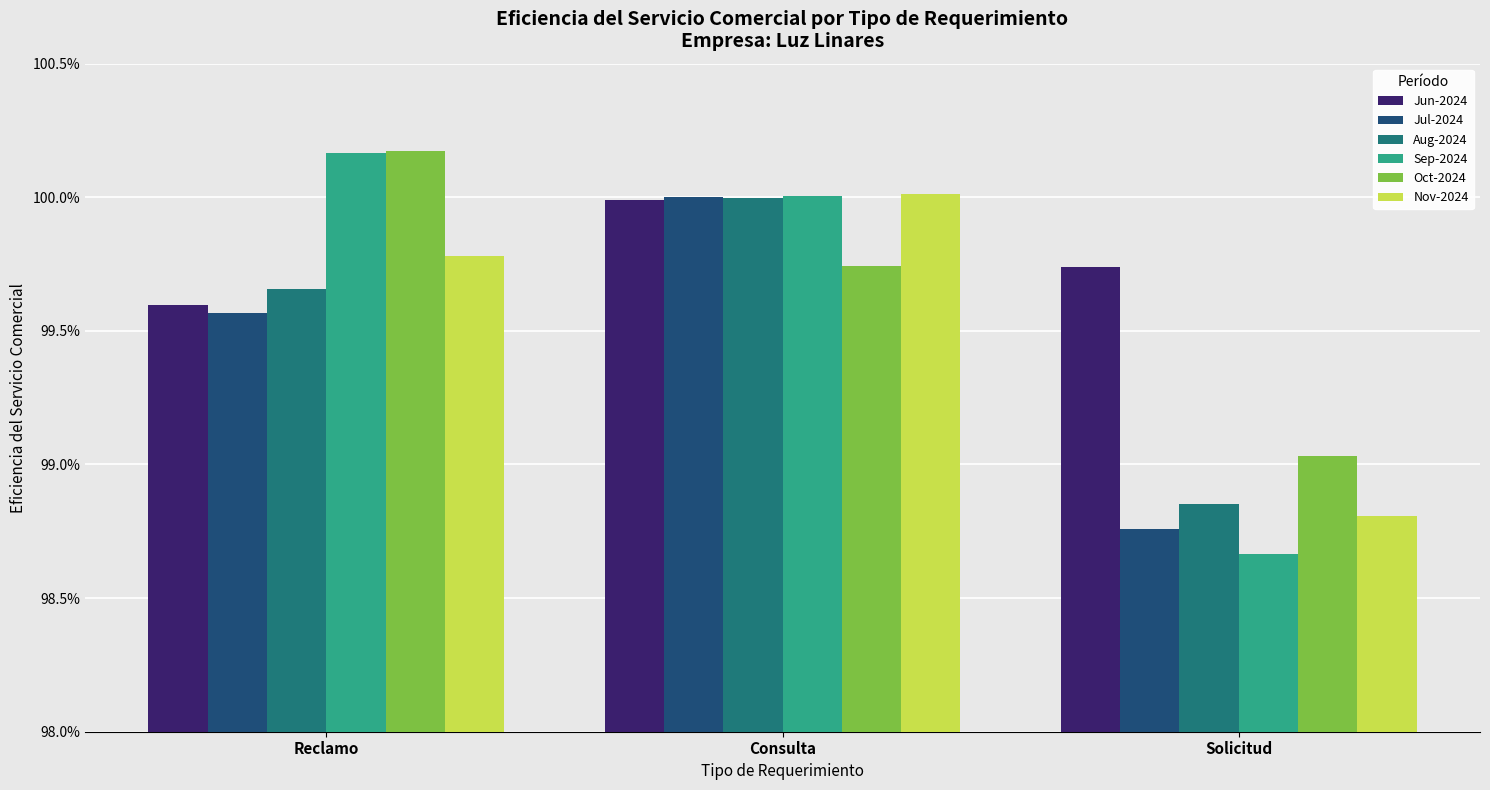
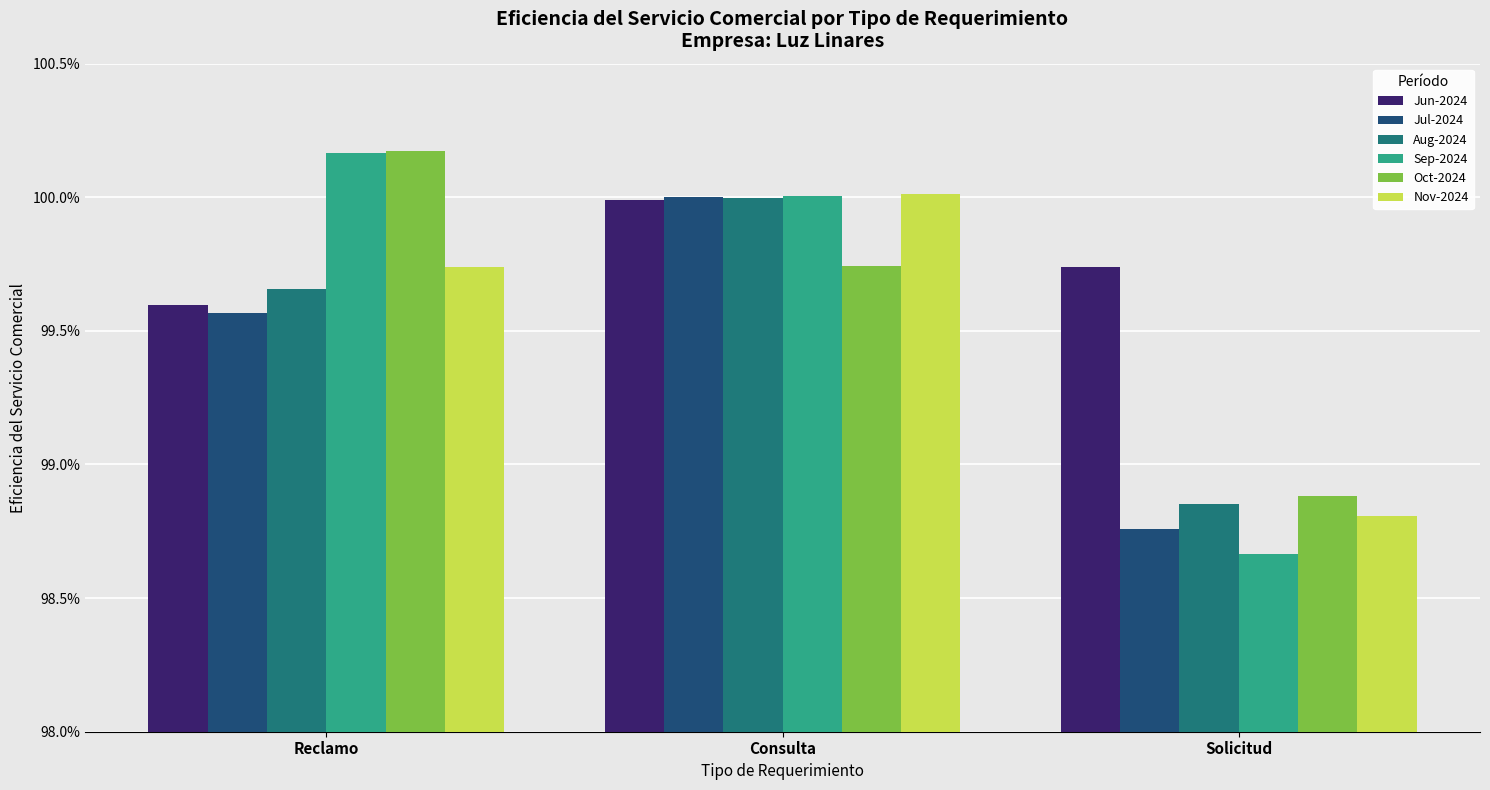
Nov-2024, Reclamo: 99.78% -> 99.74%
Oct-2024, Solicitud: 99.03% -> 98.88%
